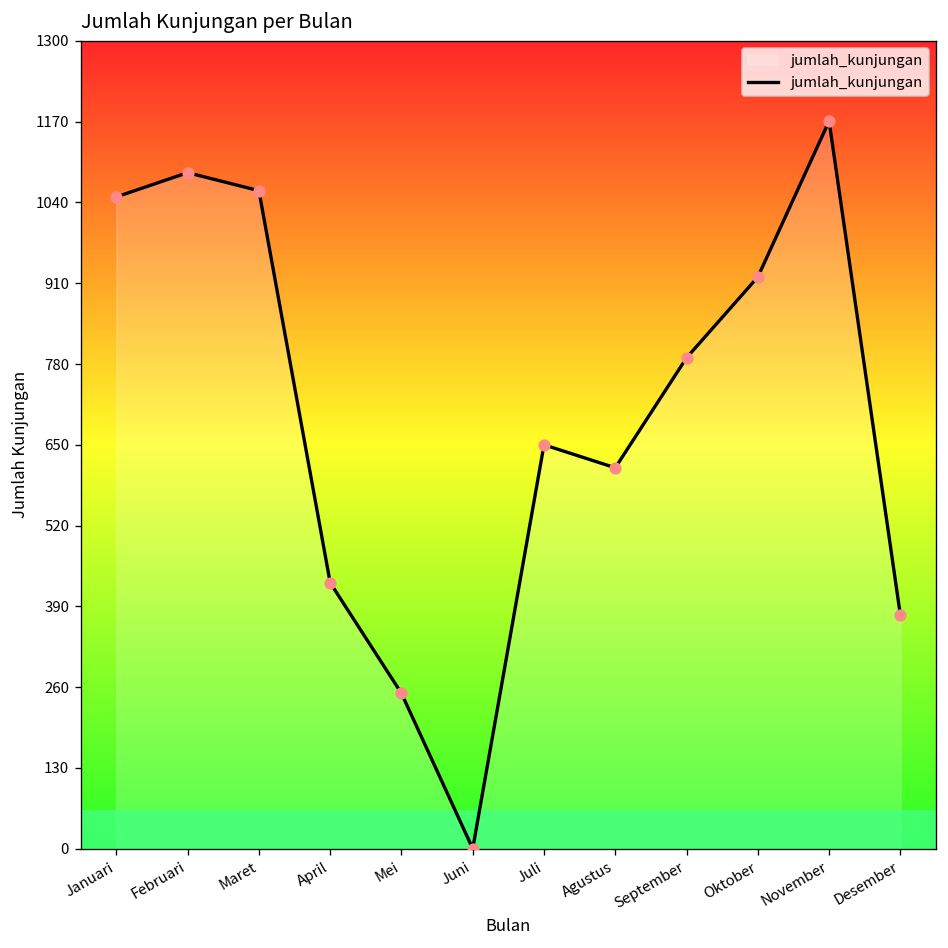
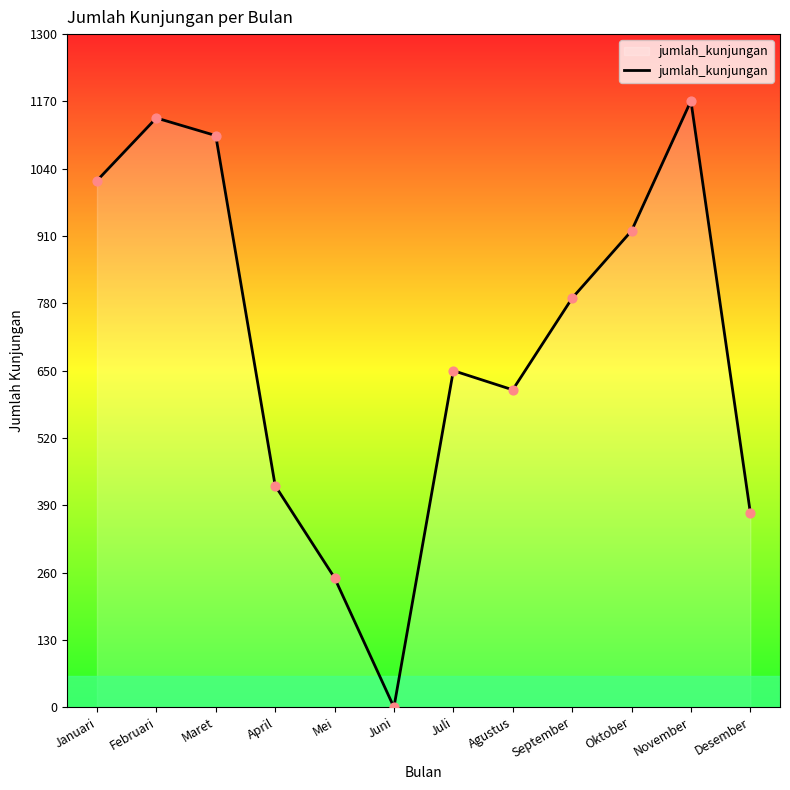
Januari: 1050 -> 1020
Februari: 1090 -> 1140
Maret: 1060 -> 1100
